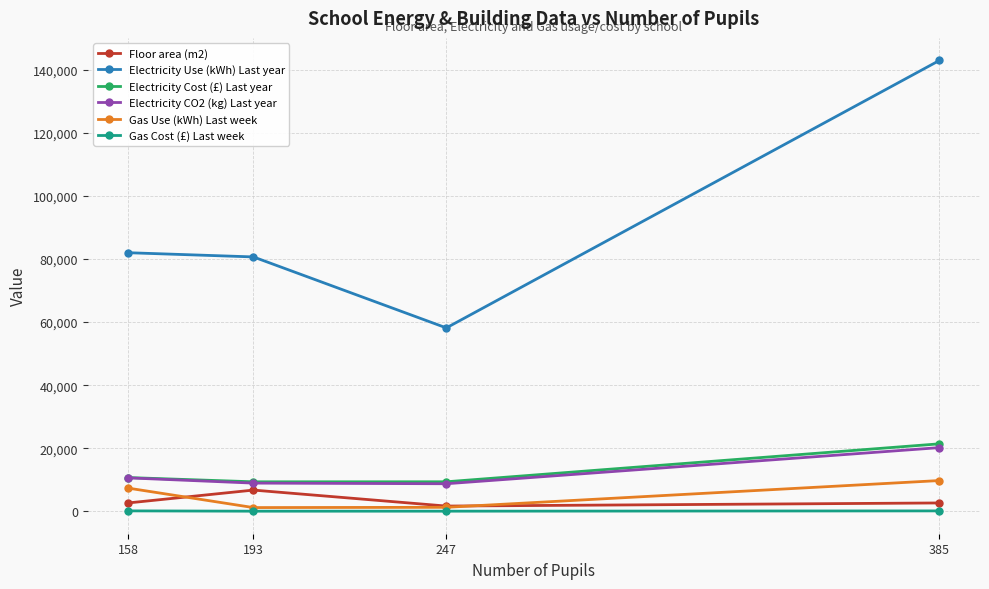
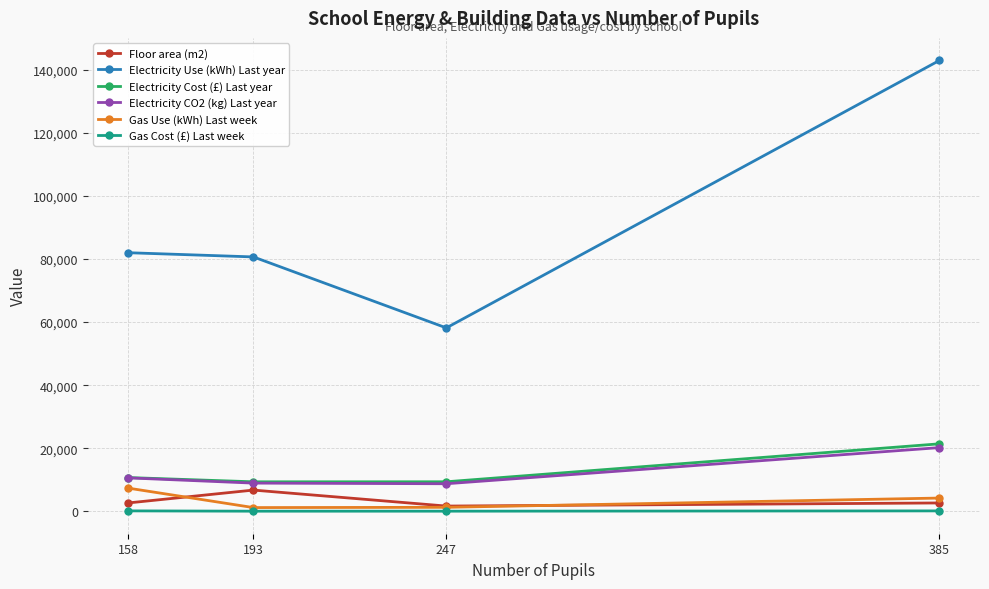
Gas Use (kWh) Last week, 385: 10,000 -> 4,000
